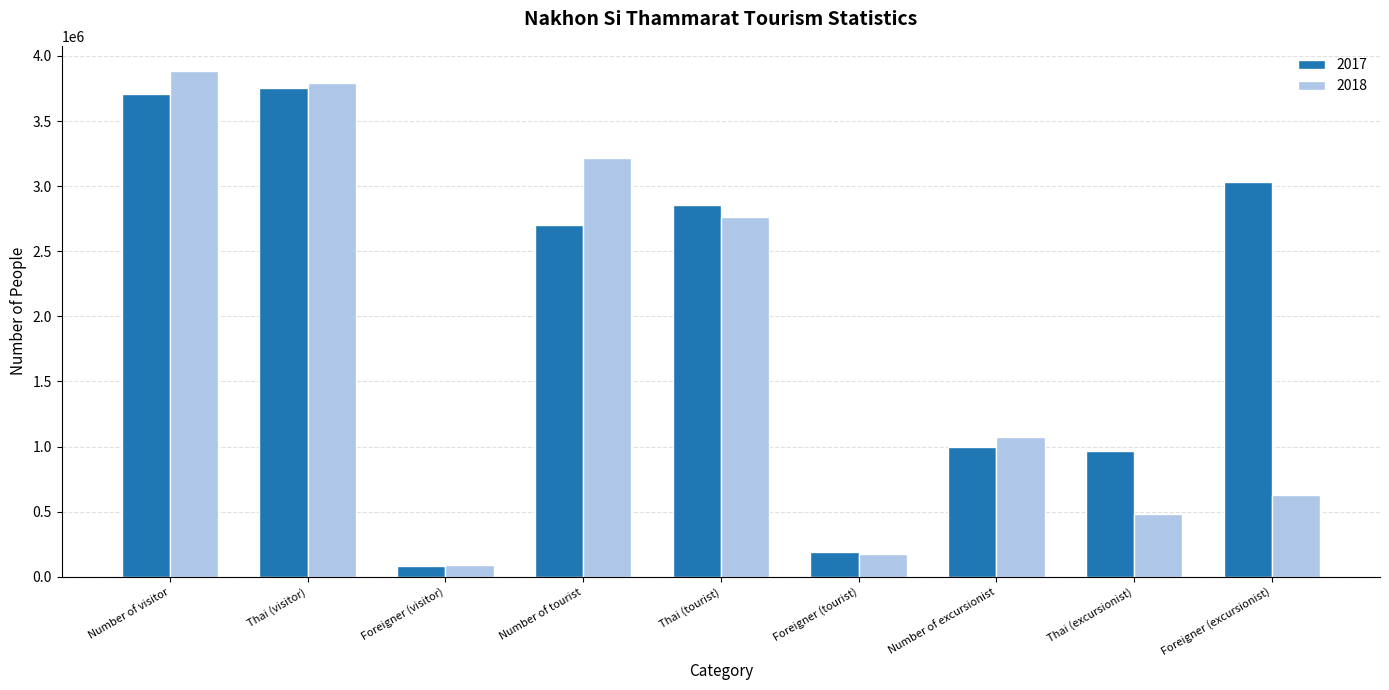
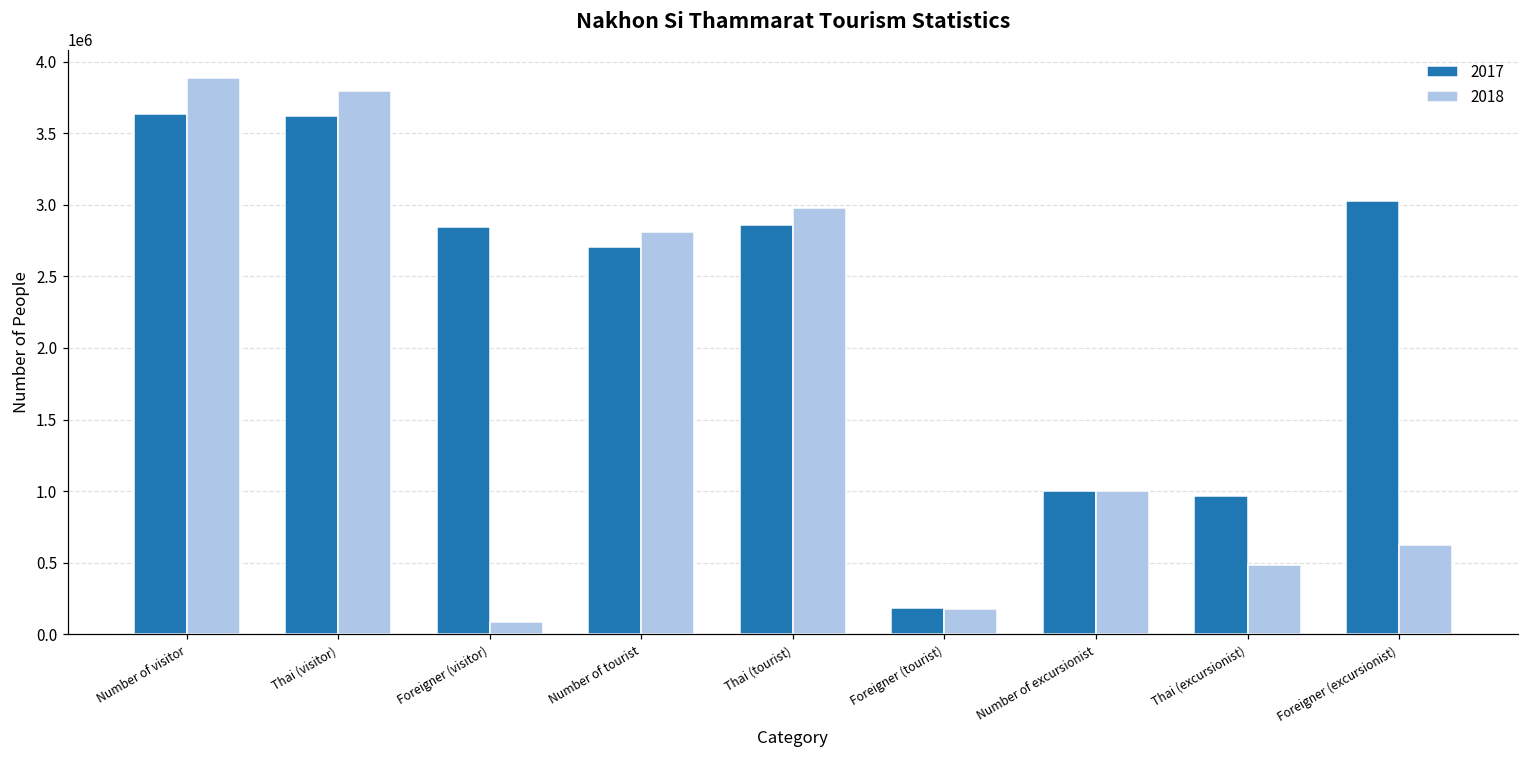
2017, Number of visitor: 3700000 -> 3640000
2017, Thai (visitor): 3750000 -> 3620000
2017, Foreigner (visitor): 80000 -> 2850000
2018, Number of tourist: 3220000 -> 2810000
2018, Thai (tourist): 2760000 -> 2980000
2018, Number of excursionist: 1070000 -> 1000000
